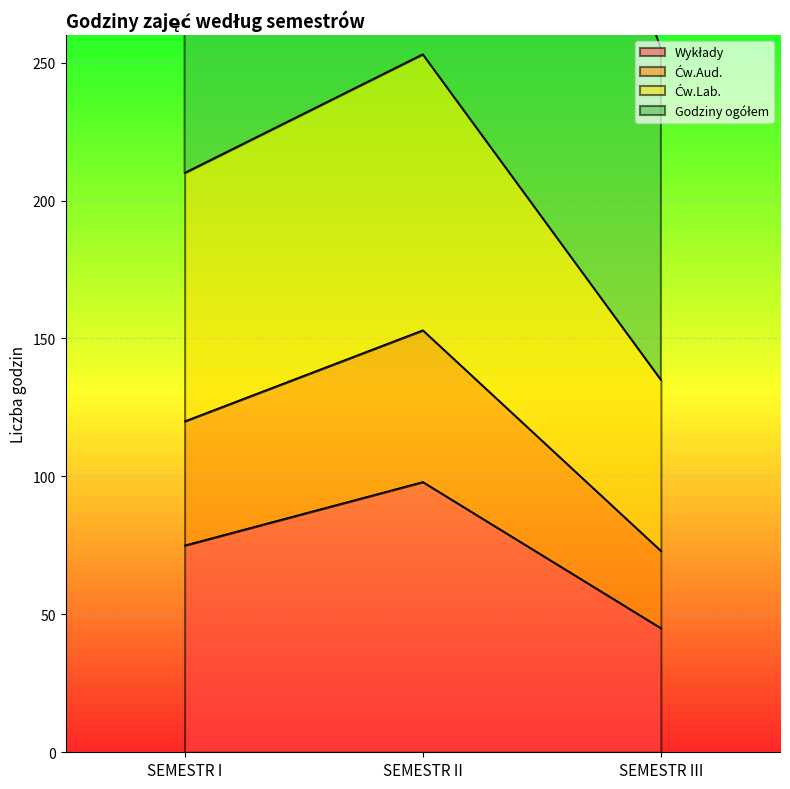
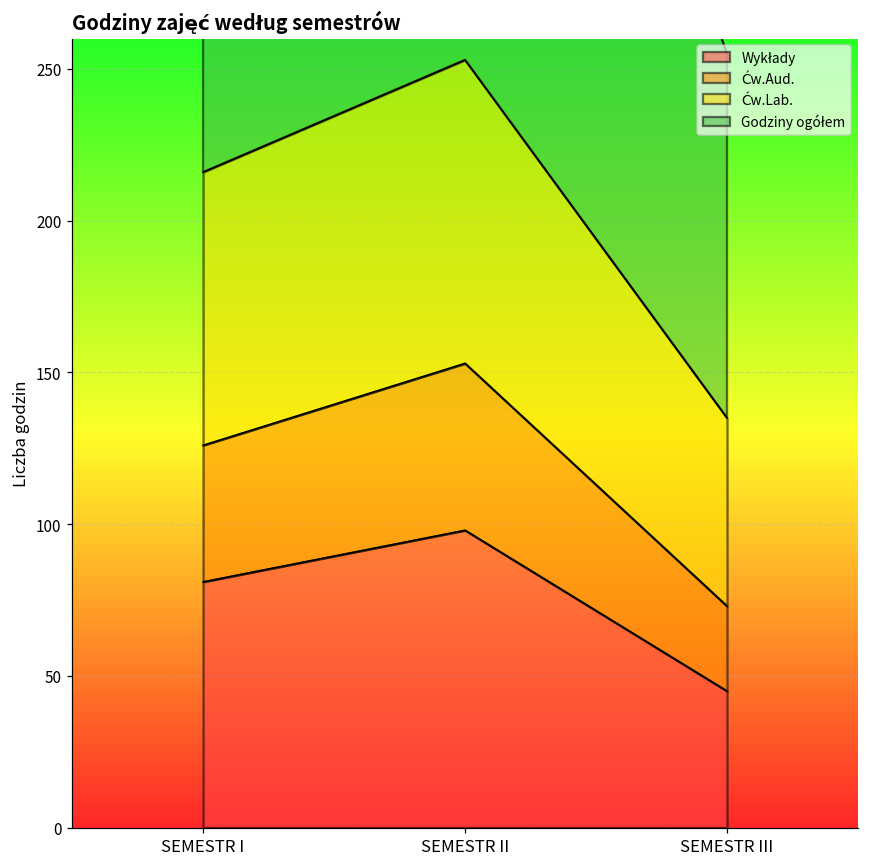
Wykłady, SEMESTR I: 75 -> 81
